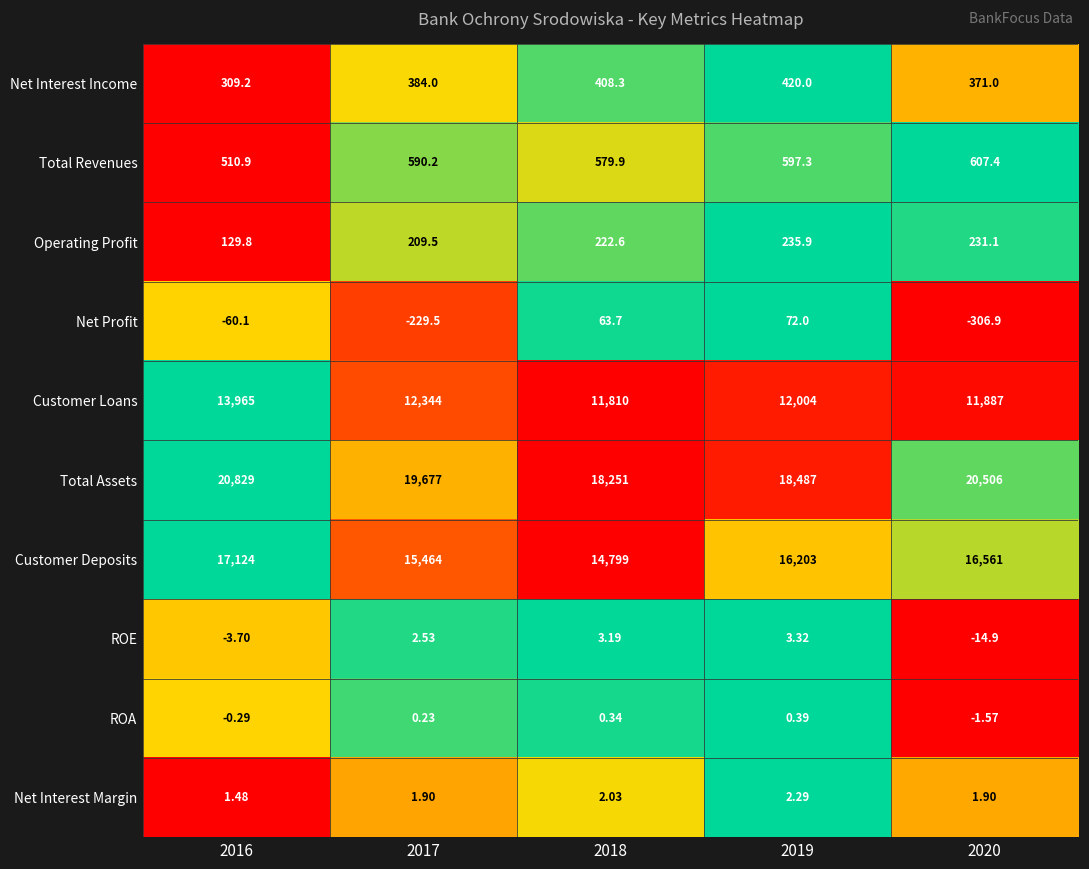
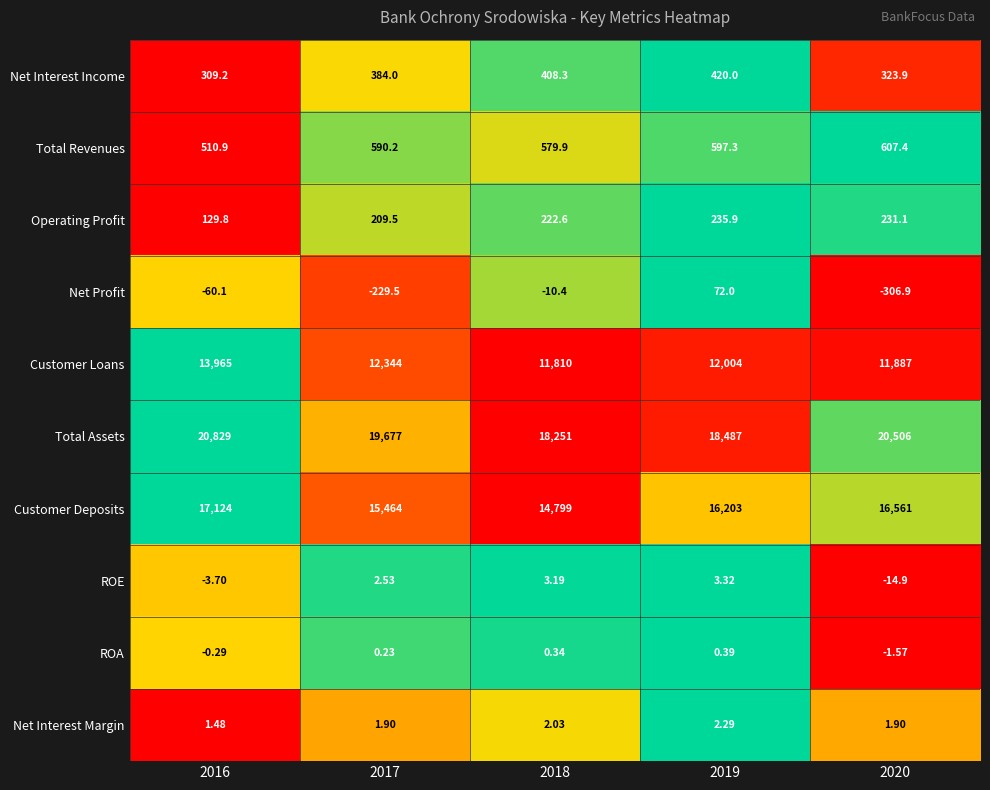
Net Interest Income, 2020: 371.0 -> 323.9
Net Profit, 2018: 63.7 -> -10.4
